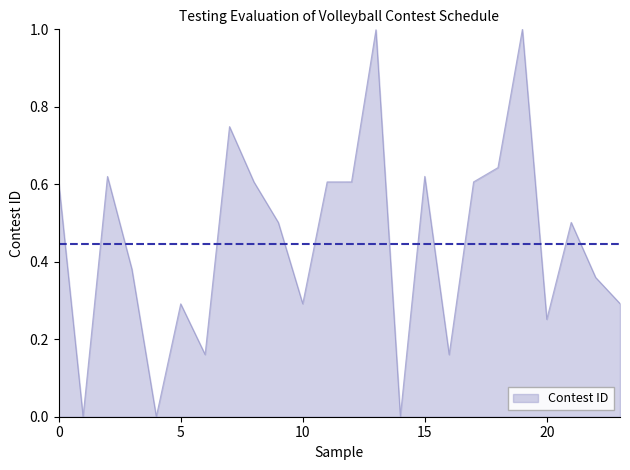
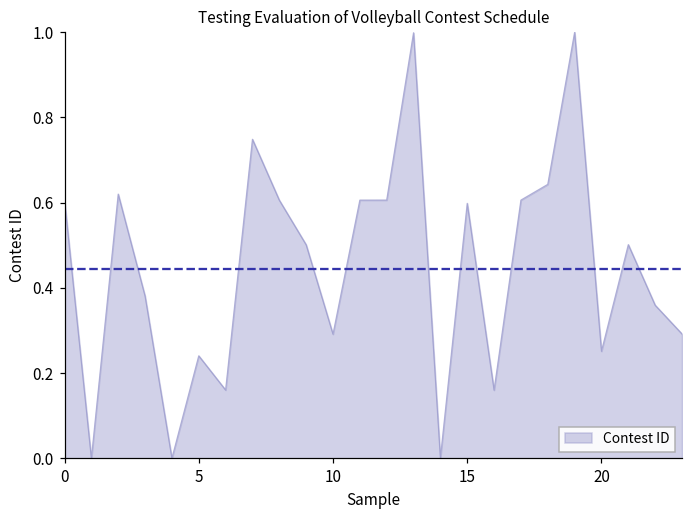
5: 0.29 -> 0.24
15: 0.62 -> 0.60
